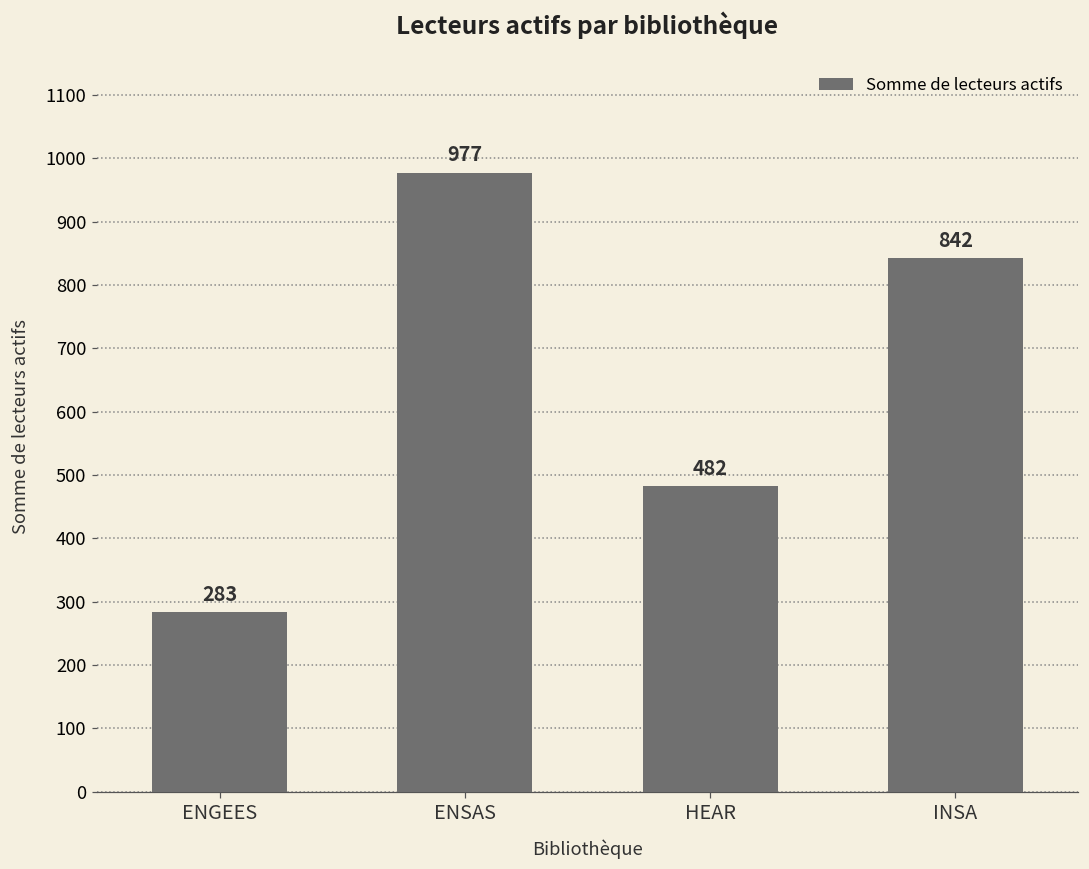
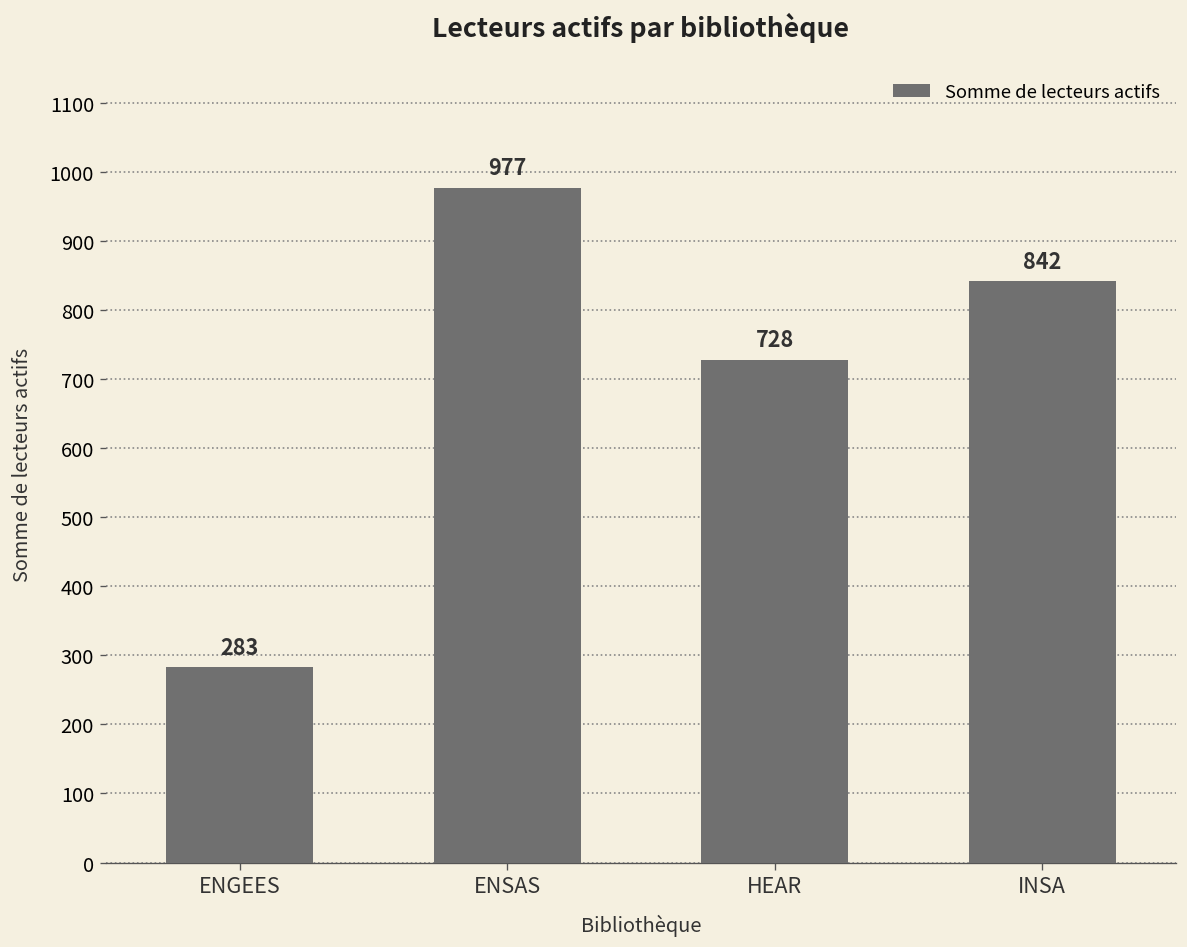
HEAR: 482 -> 728
